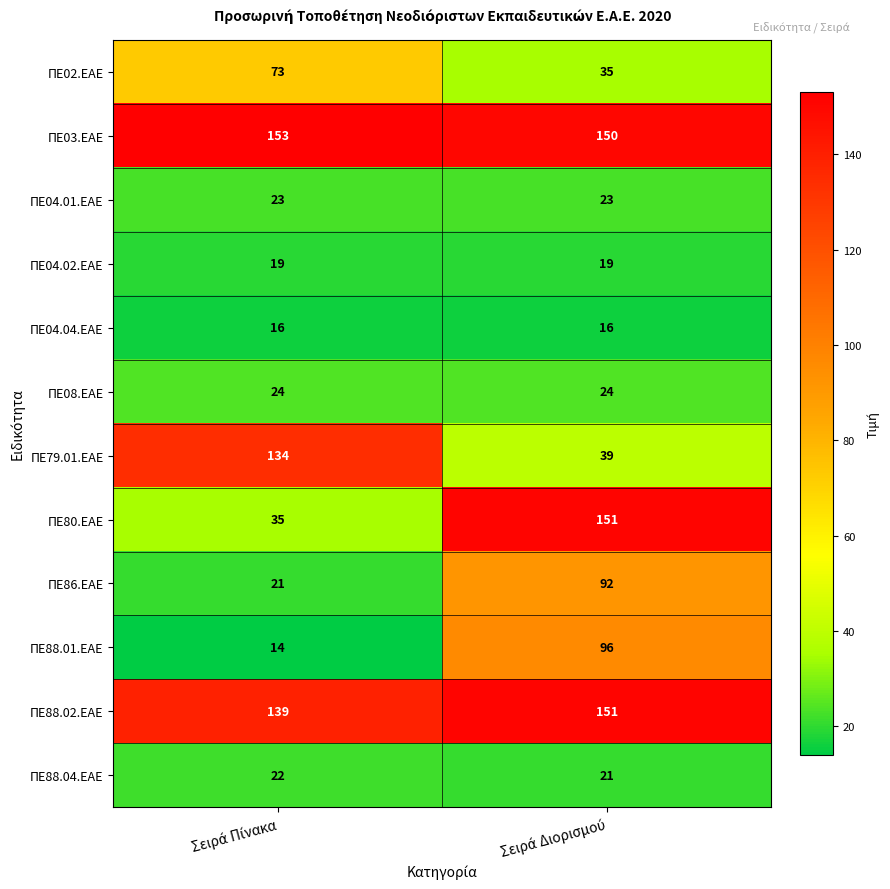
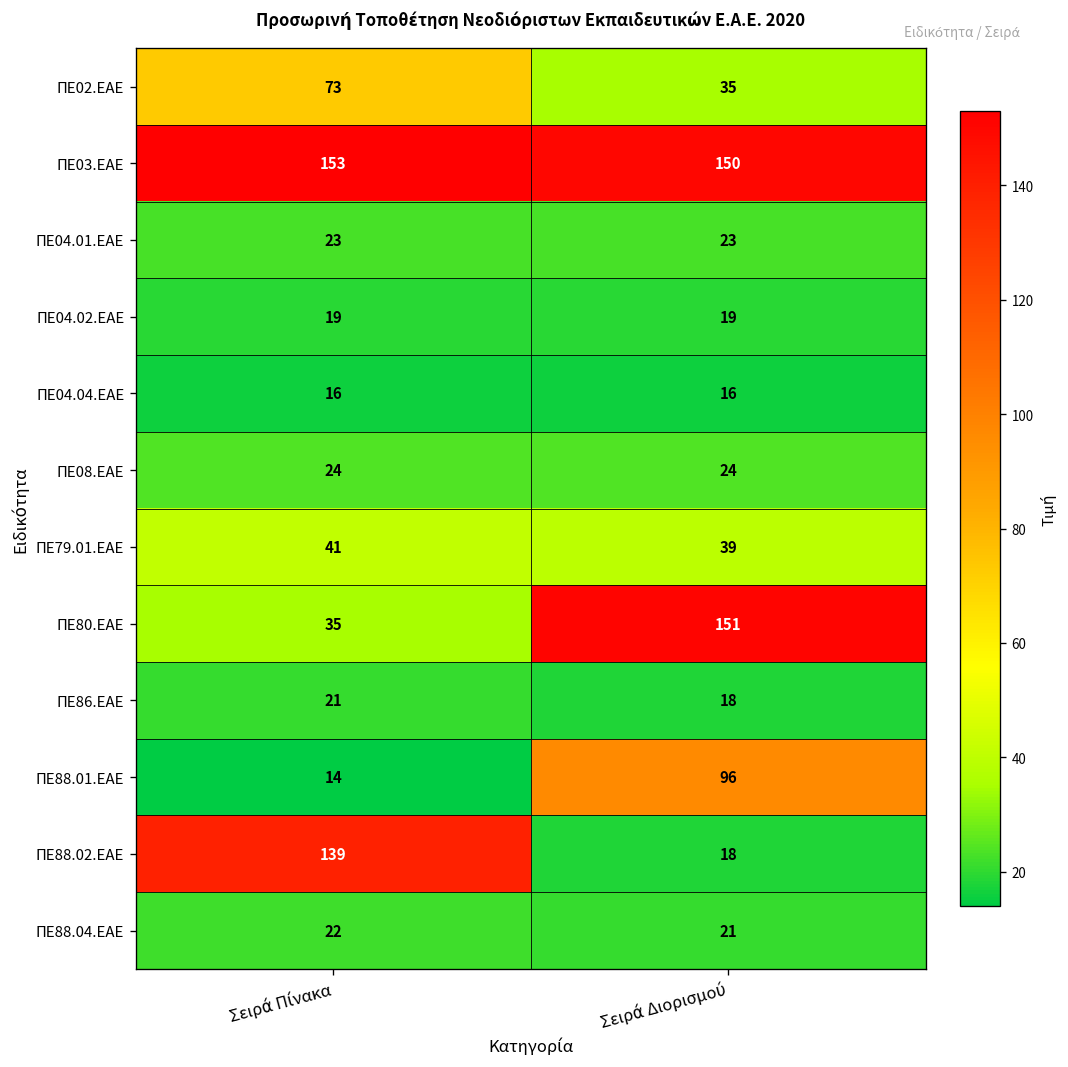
ΠΕ79.01.ΕΑΕ, Σειρά Πίνακα: 134 -> 41
ΠΕ86.ΕΑΕ, Σειρά Διορισμού: 92 -> 18
ΠΕ88.02.ΕΑΕ, Σειρά Διορισμού: 151 -> 18
